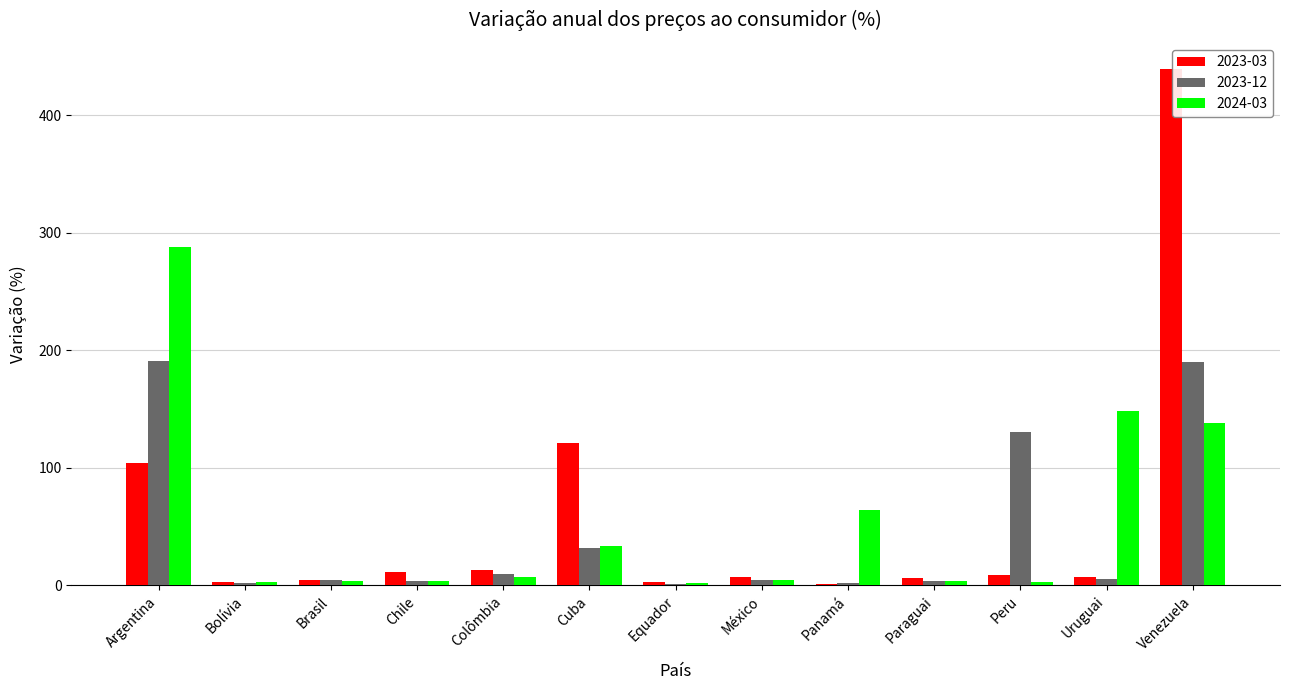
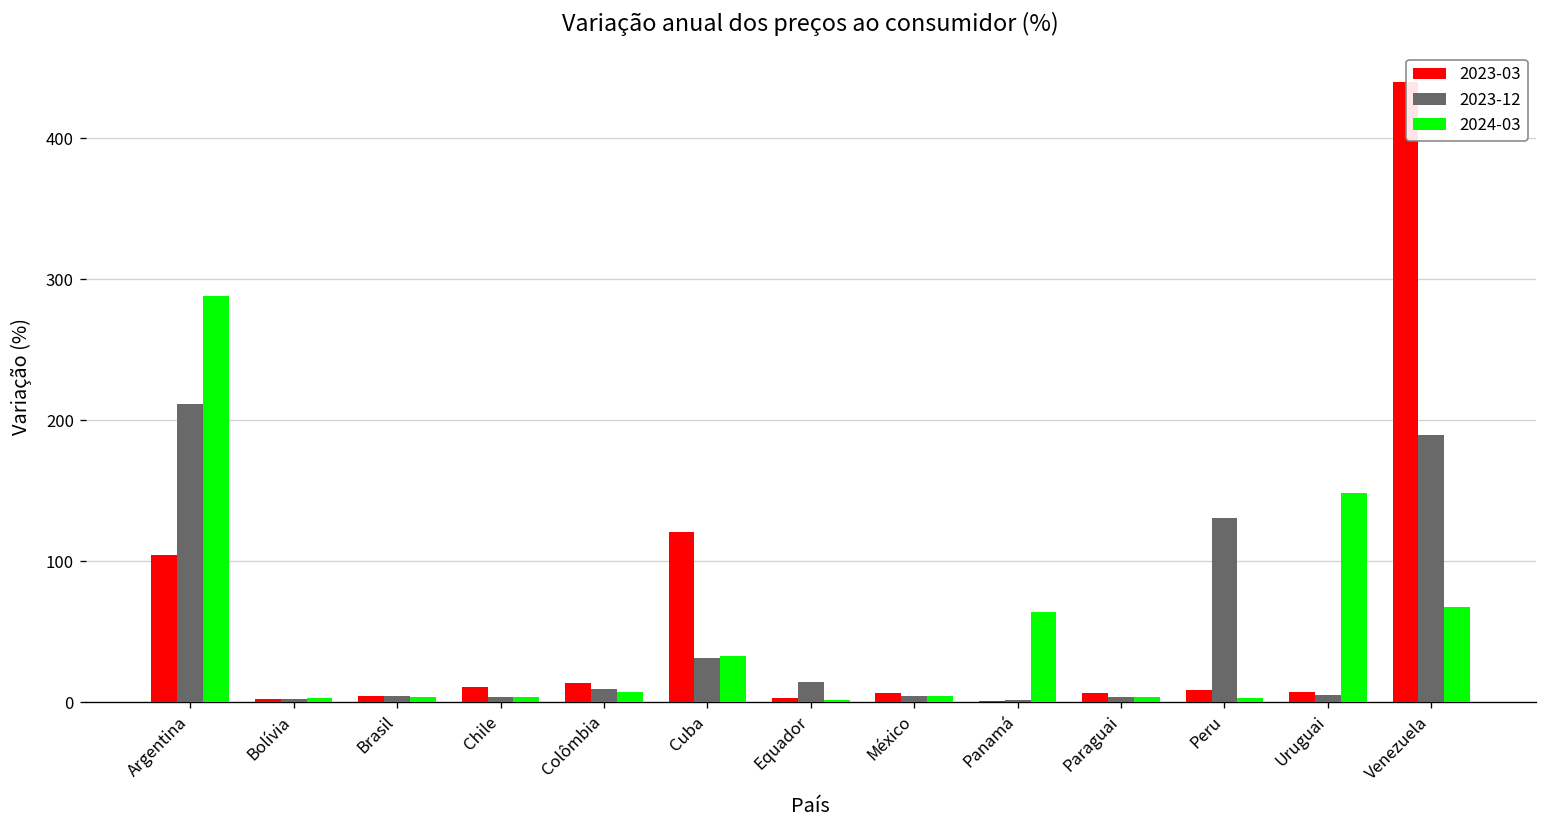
2023-12, Argentina: 191 -> 211
2023-12, Equador: 1 -> 14
2024-03, Venezuela: 138 -> 68
